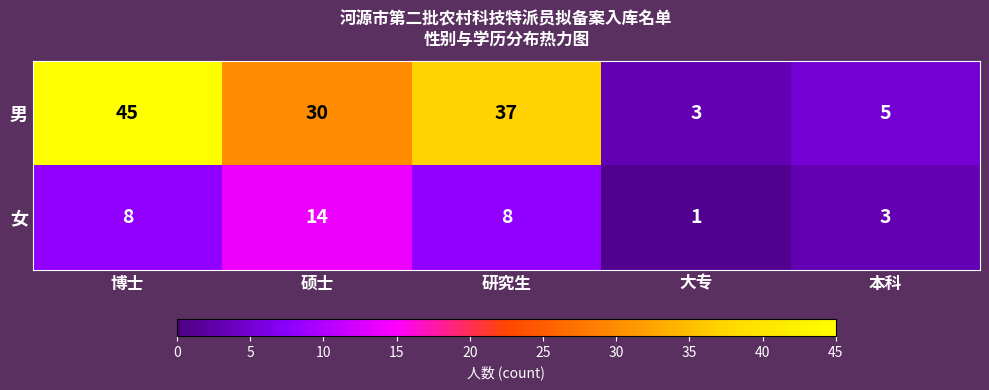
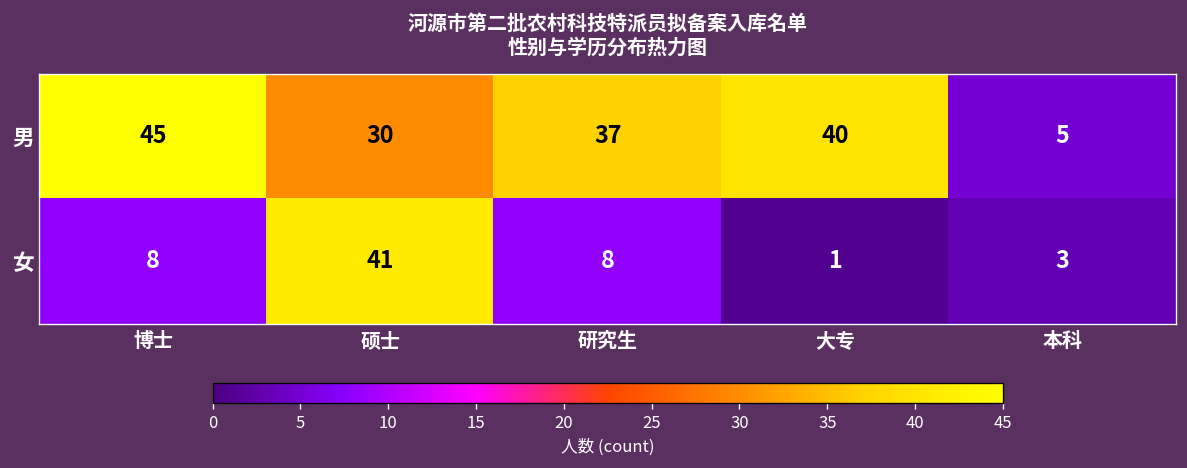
男, 大专: 3 -> 40
女, 硕士: 14 -> 41
